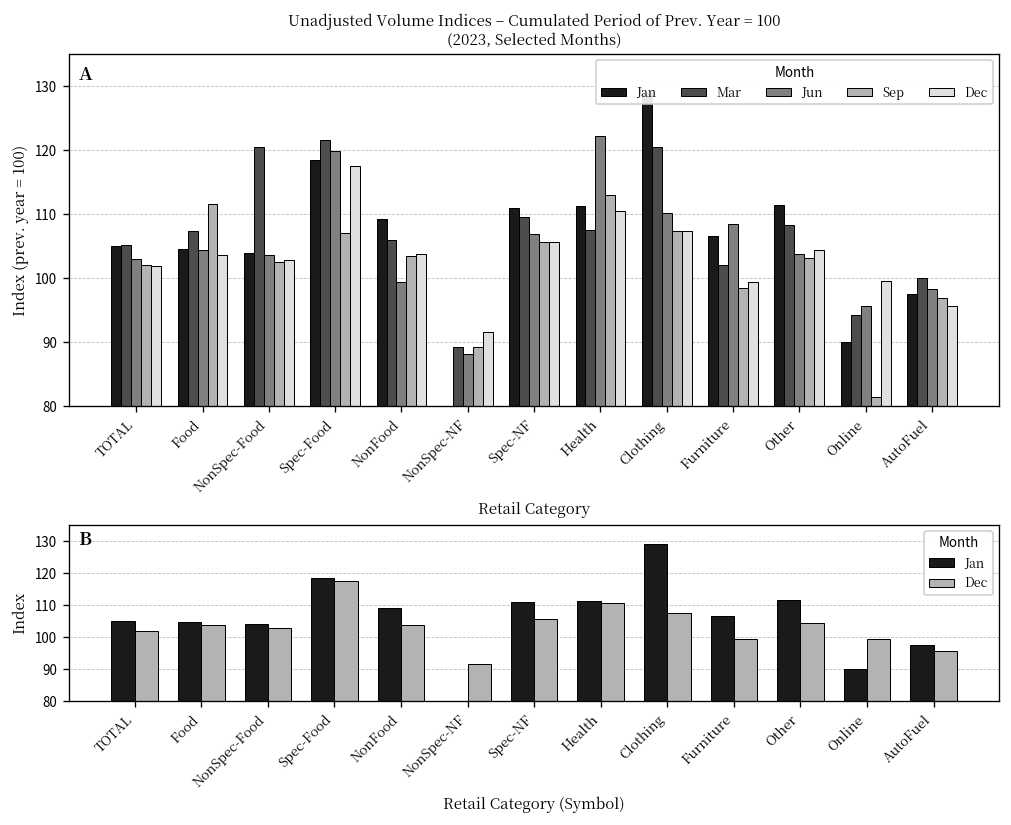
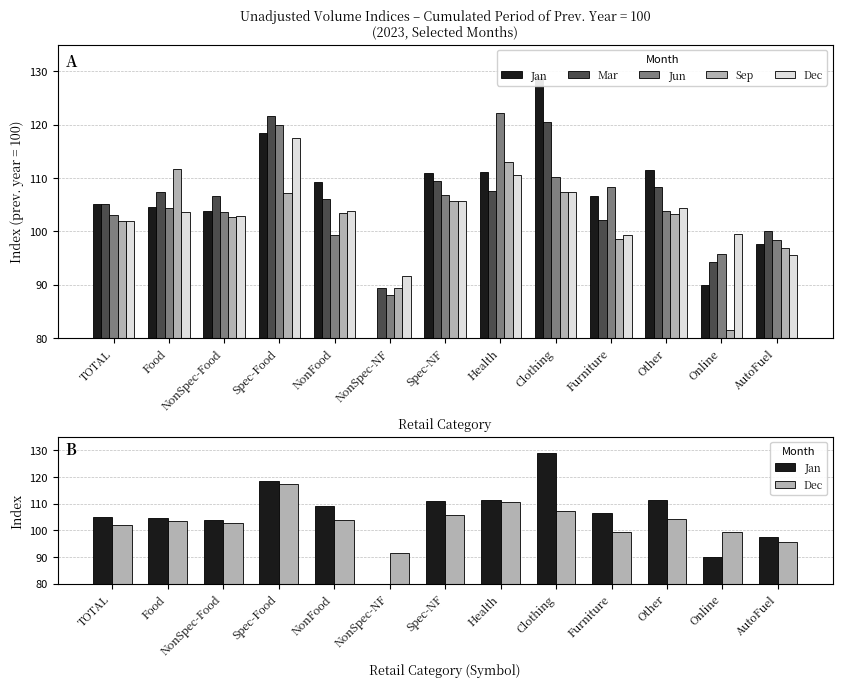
Unadjusted Volume Indices – Cumulated Period of Prev. Year = 100 (2023, Selected Months), Mar, NonSpec-Food: 121 -> 107
